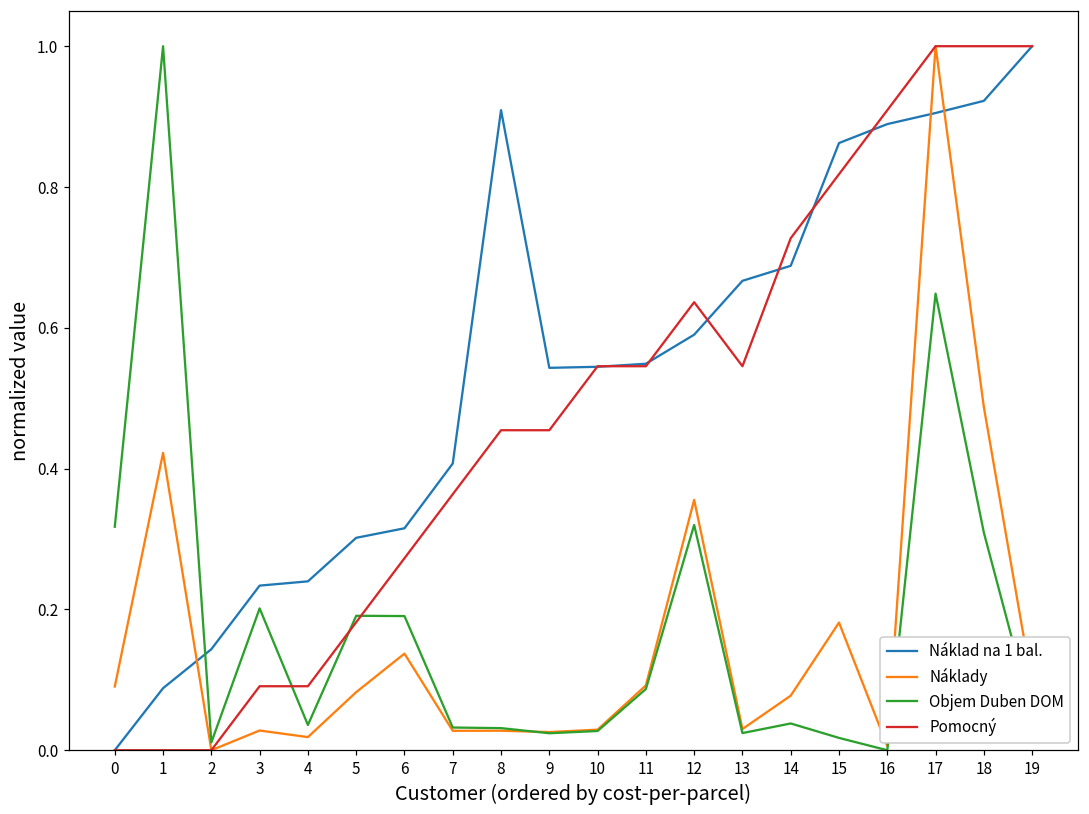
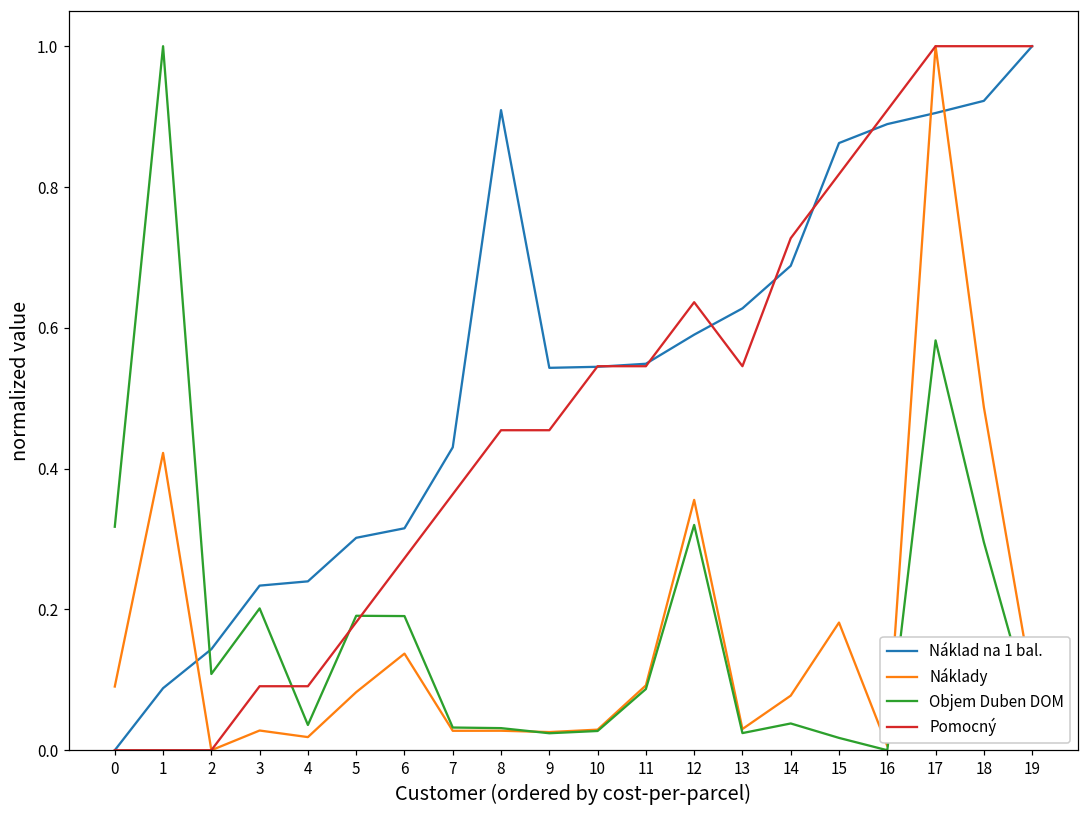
Objem Duben DOM, 2: 0.01 -> 0.11
Náklad na 1 bal., 7: 0.41 -> 0.43
Náklad na 1 bal., 13: 0.67 -> 0.63
Objem Duben DOM, 17: 0.65 -> 0.58
Objem Duben DOM, 18: 0.31 -> 0.30
